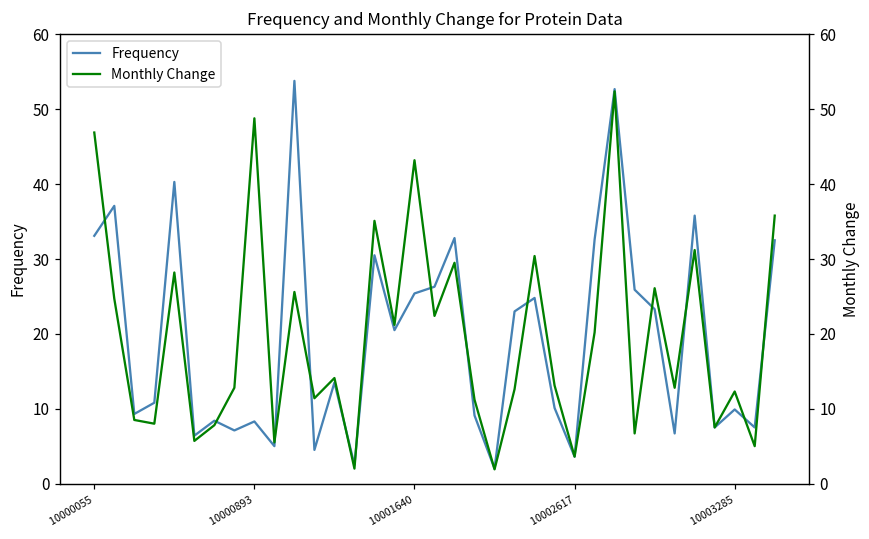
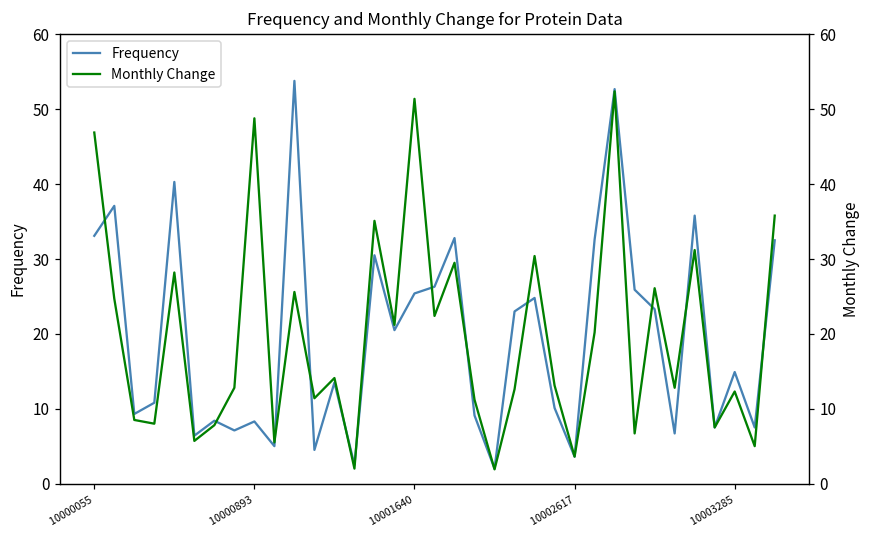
Frequency, 10003285: 10 -> 15
Monthly Change, 10001640: 43 -> 51
